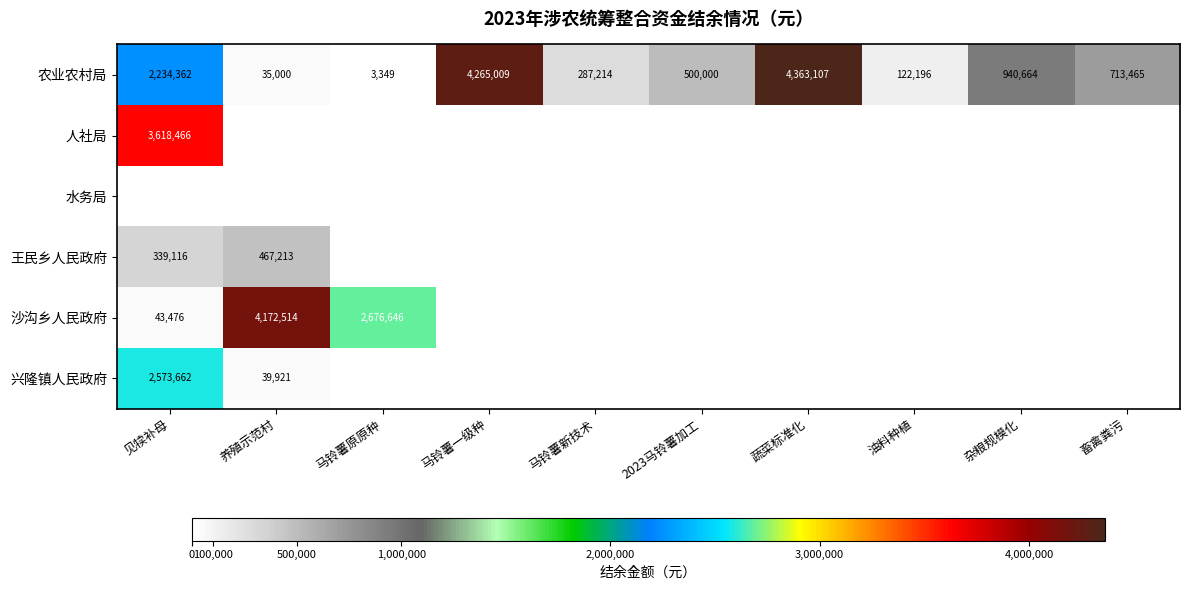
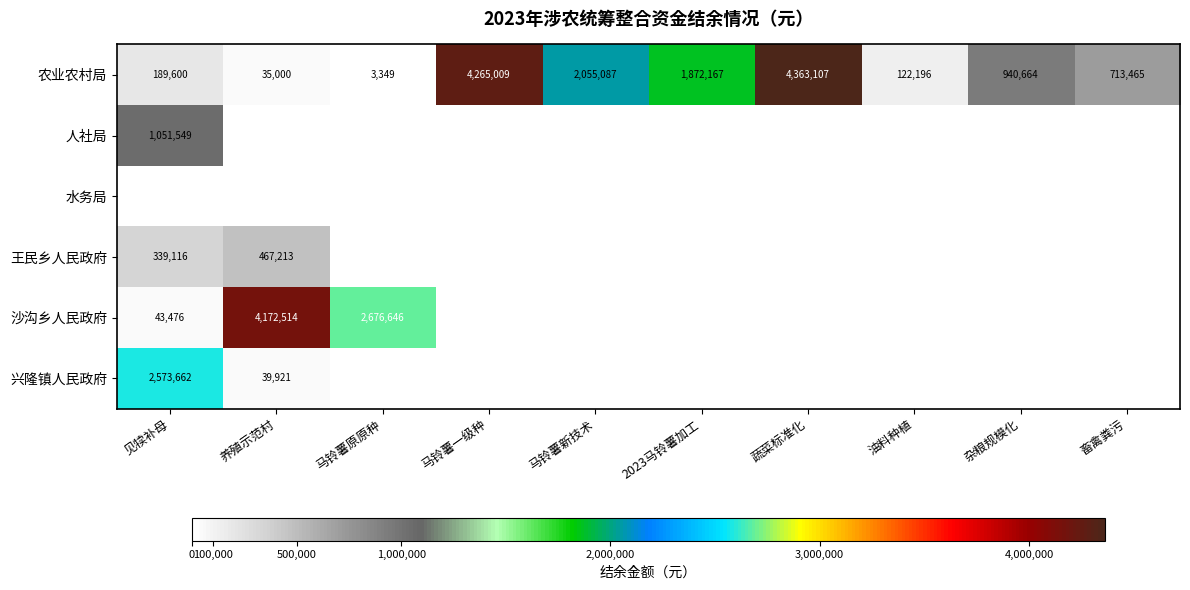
农业农村局, 见犊补母: 2,234,362 -> 189,600
农业农村局, 马铃薯新技术: 287,214 -> 2,055,087
农业农村局, 2023马铃薯加工: 500,000 -> 1,872,167
人社局, 见犊补母: 3,618,466 -> 1,051,549
